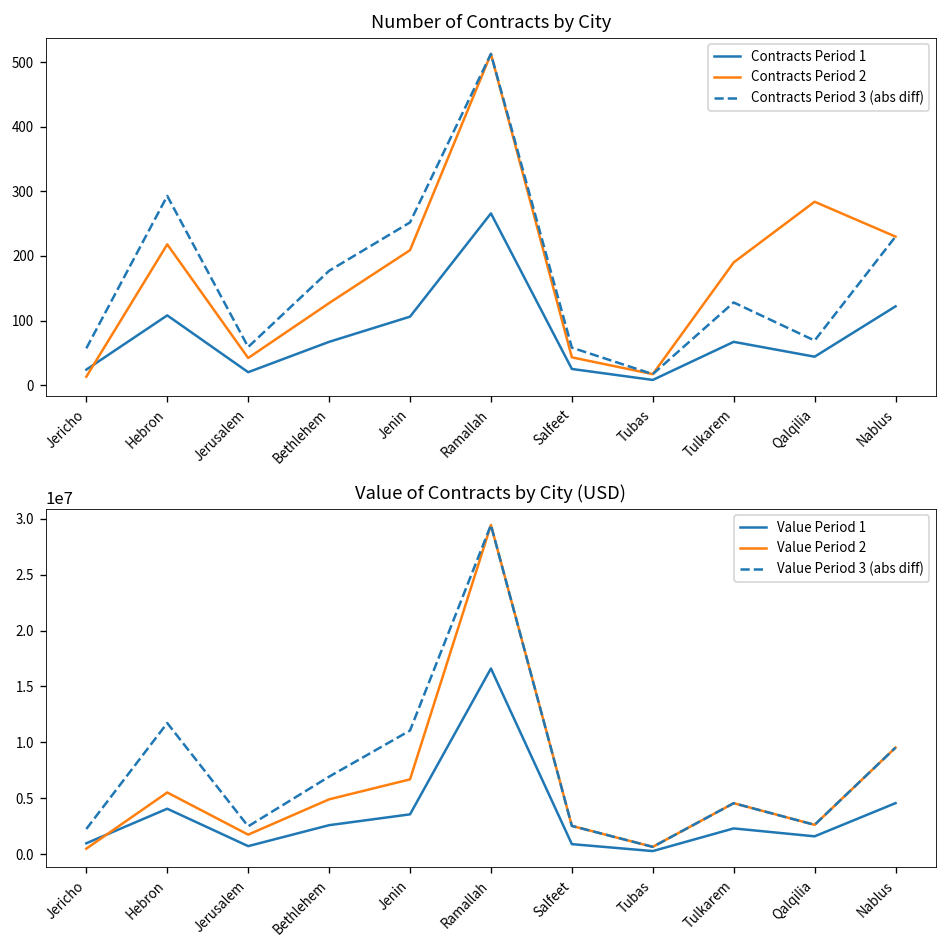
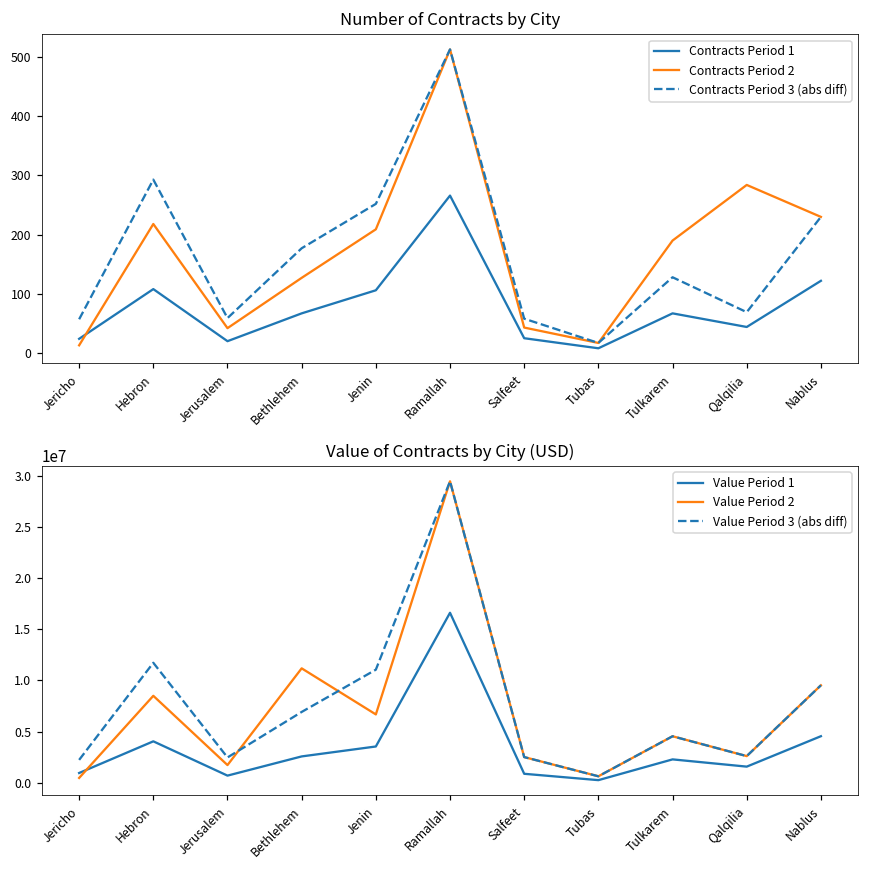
Value of Contracts by City (USD), Value Period 2, Hebron: 6000000 -> 9000000
Value of Contracts by City (USD), Value Period 2, Bethlehem: 5000000 -> 11000000
